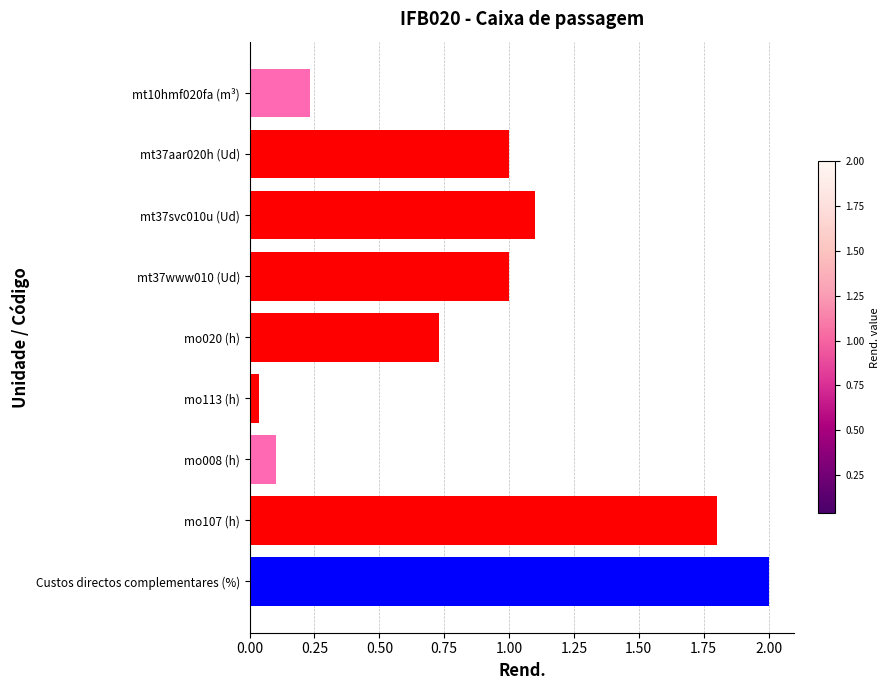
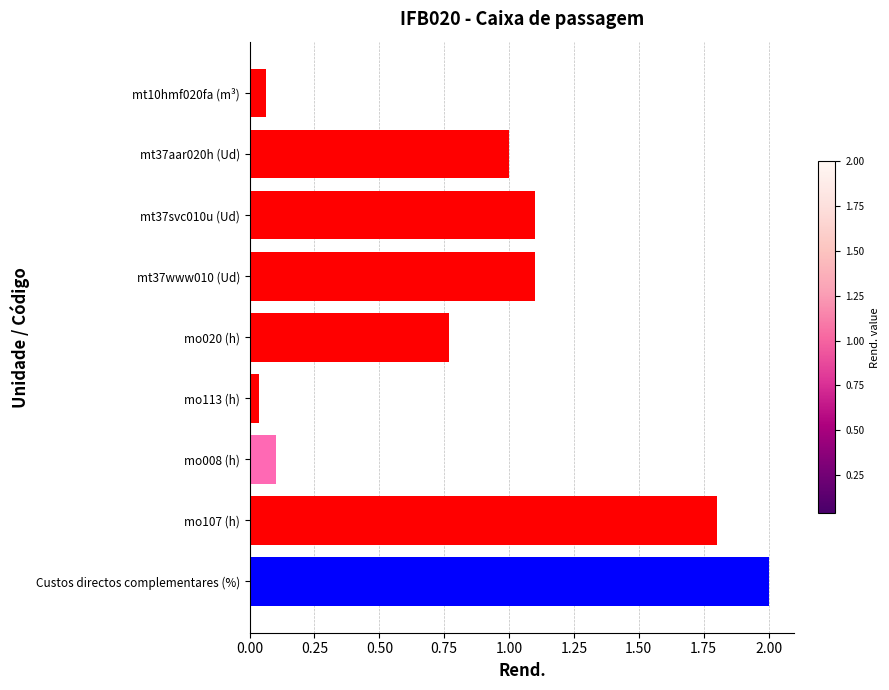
mt10hmf020fa (m³): 0.23 -> 0.06
mt37www010 (Ud): 1.0 -> 1.1
mo020 (h): 0.73 -> 0.77
